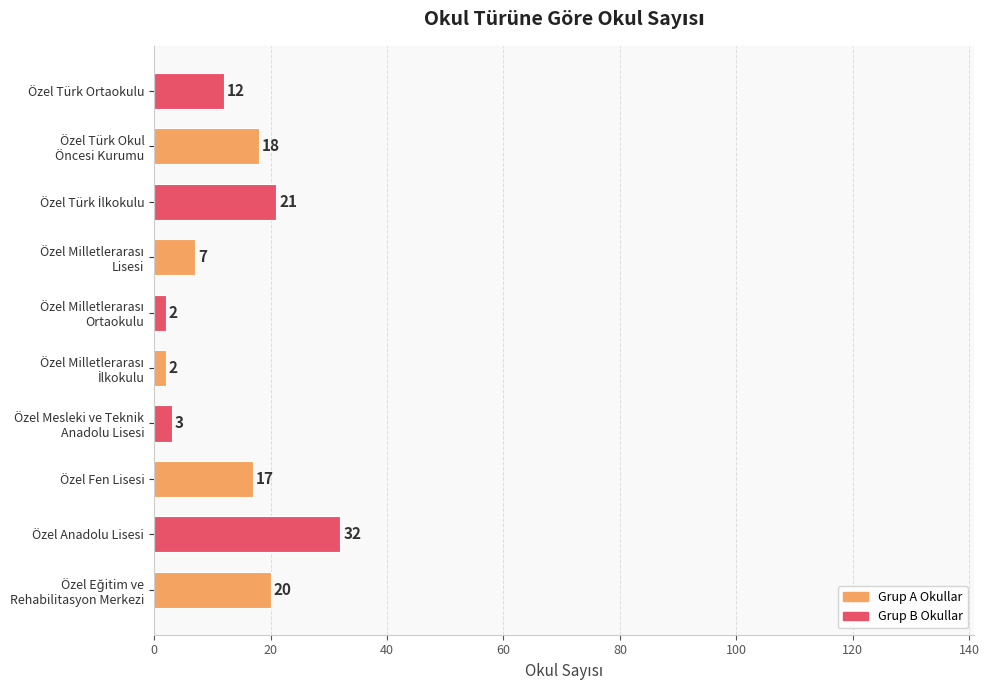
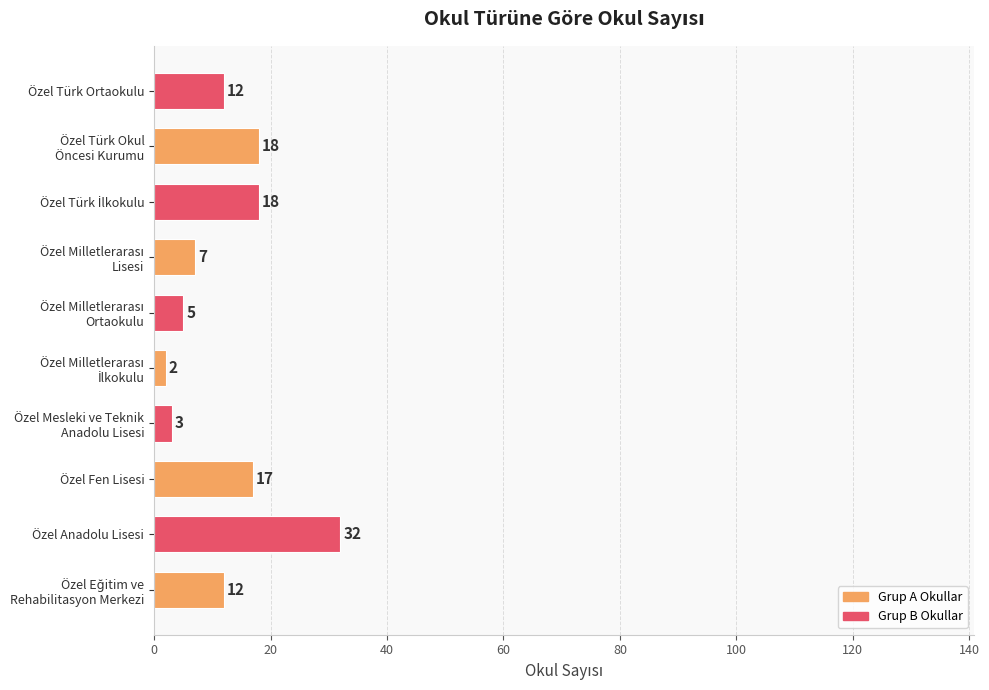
Özel Türk İlkokulu: 21 -> 18
Özel Milletlerarası Ortaokulu: 2 -> 5
Özel Eğitim ve Rehabilitasyon Merkezi: 20 -> 12
